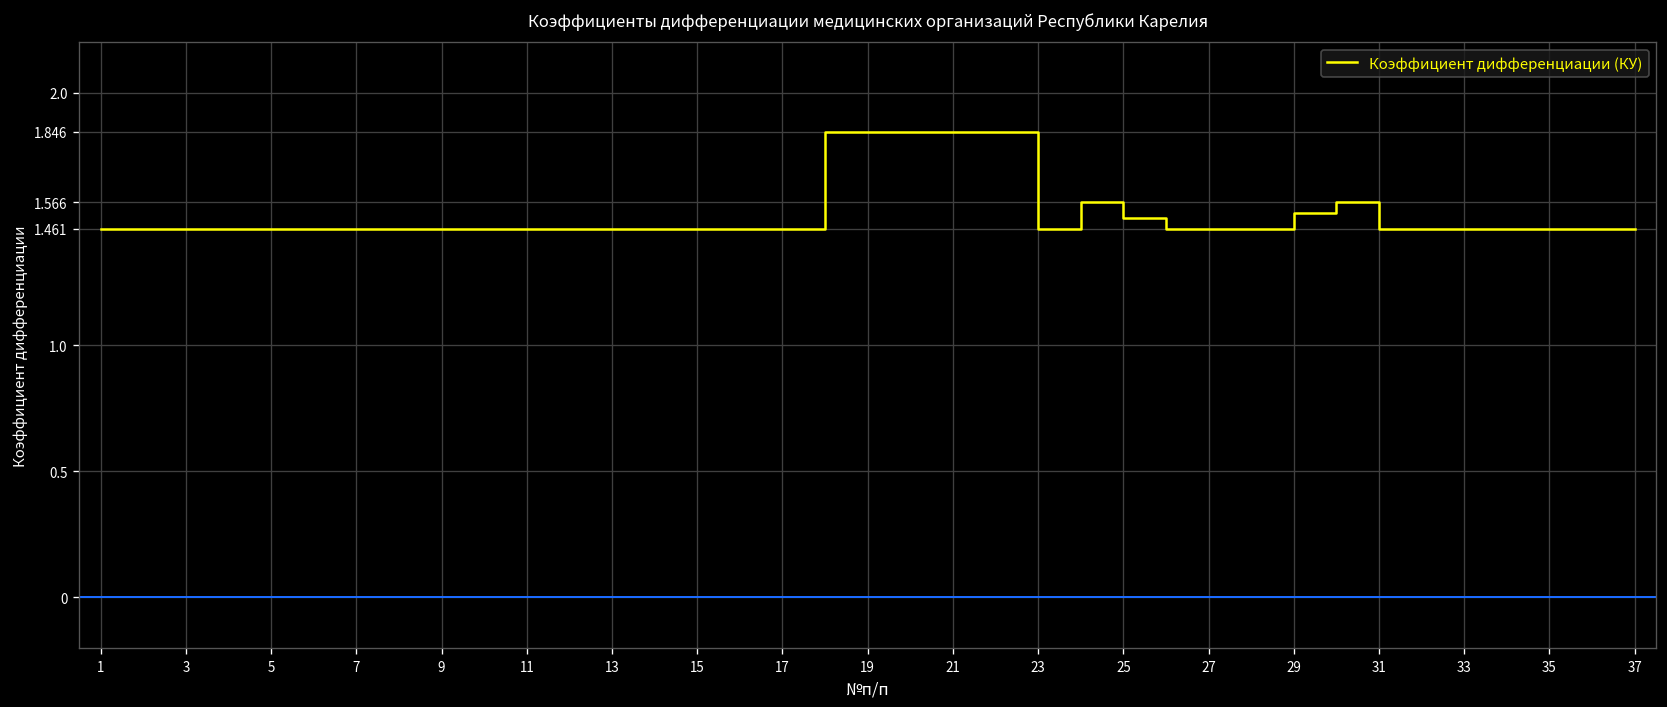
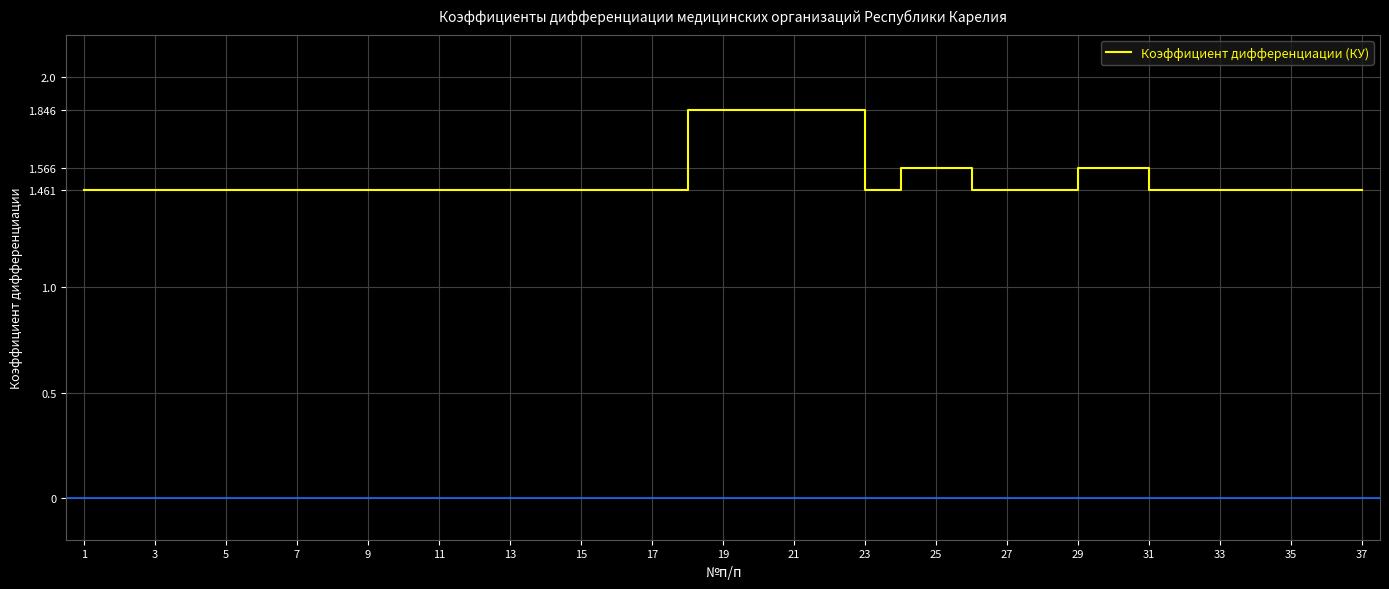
25: 1.51 -> 1.57
29: 1.53 -> 1.57
